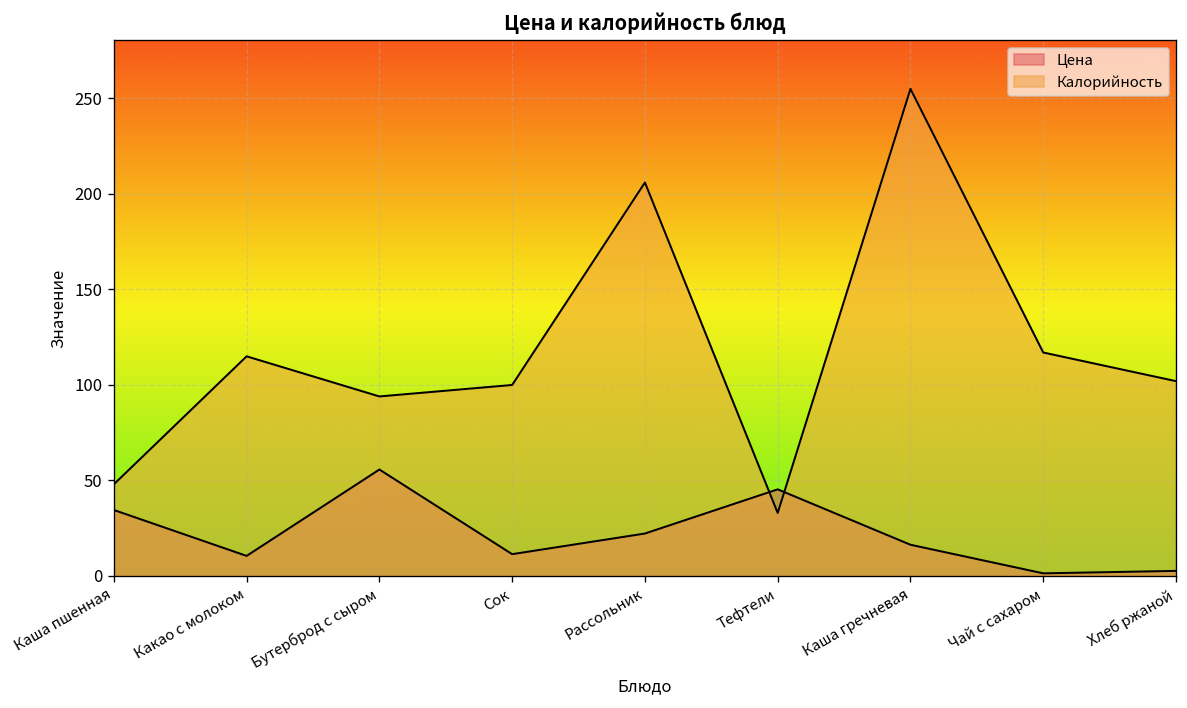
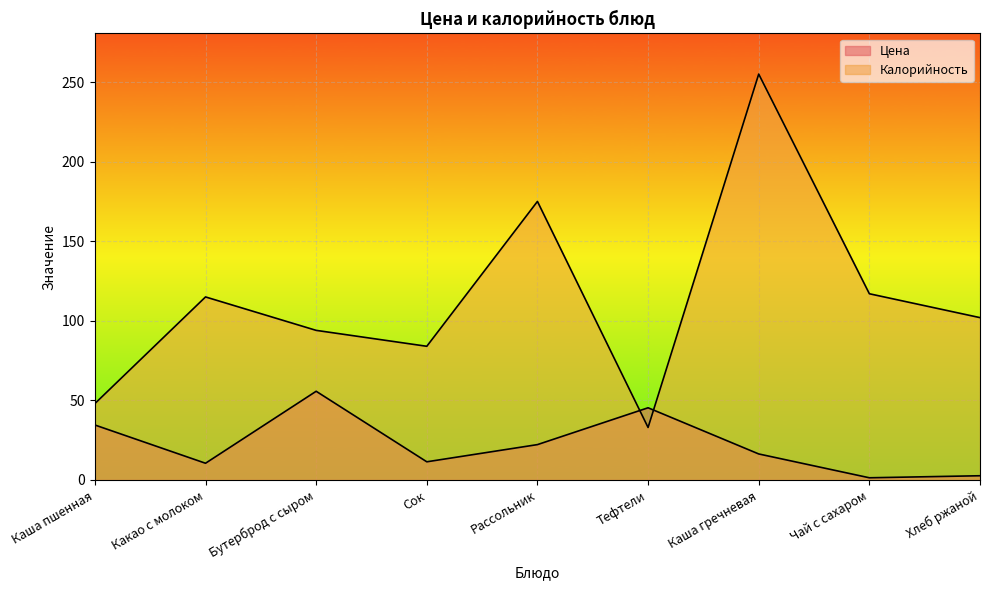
Калорийность, Сок: 100 -> 84
Калорийность, Рассольник: 206 -> 175
